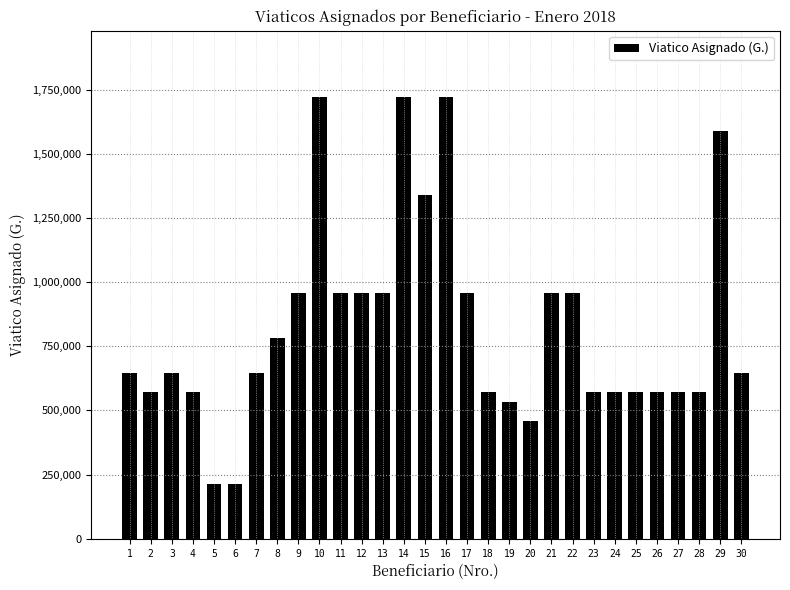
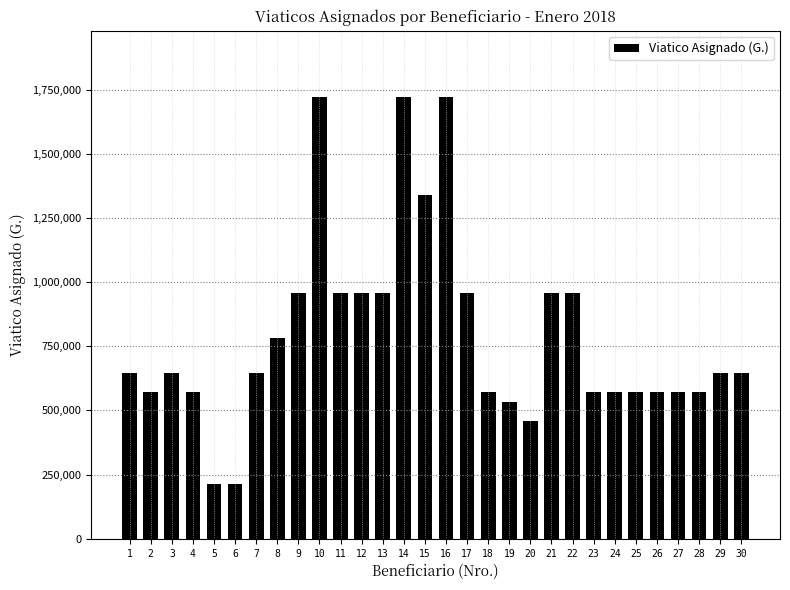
29: 1,590,000 -> 650,000
